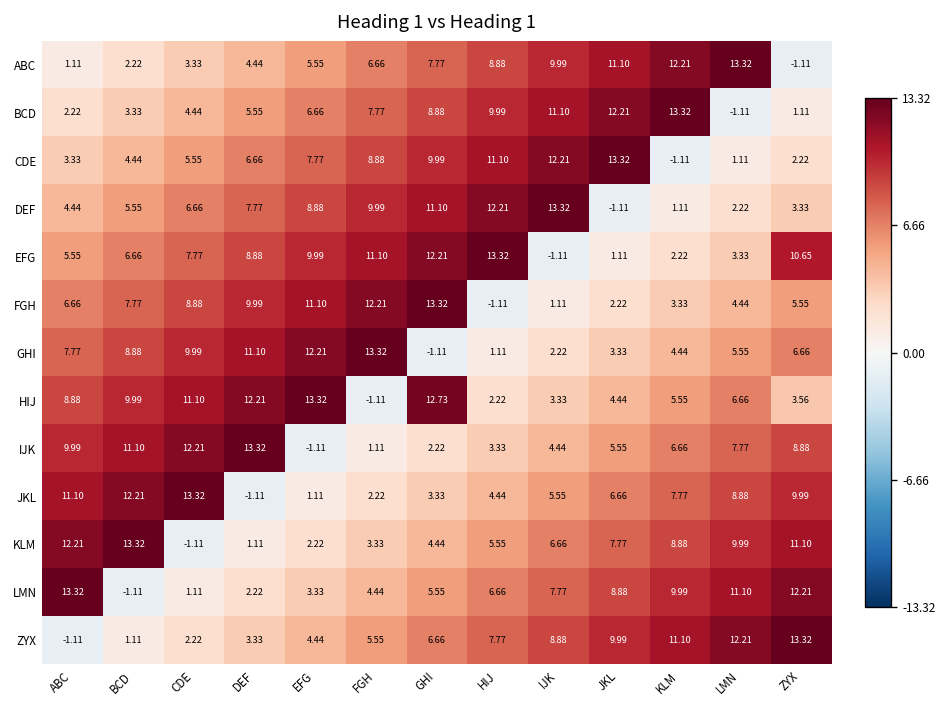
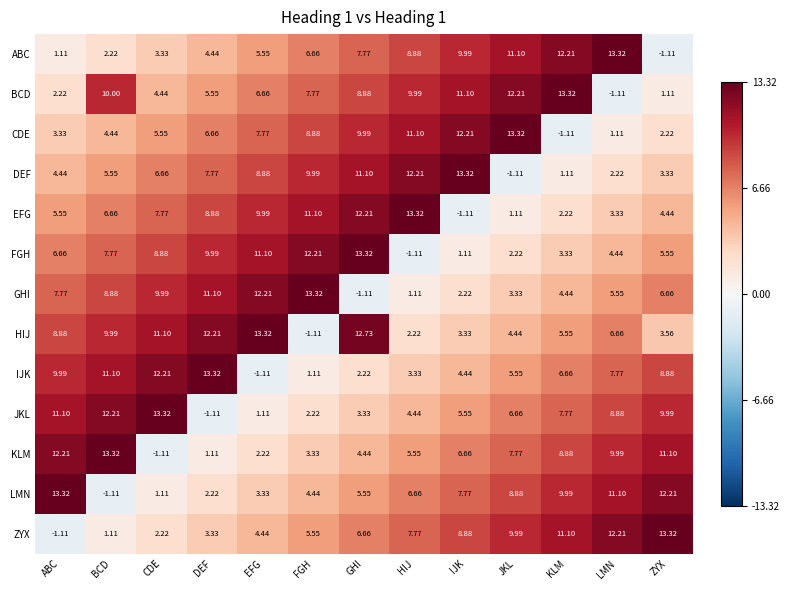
BCD, BCD: 3.33 -> 10.00
EFG, ZYX: 10.65 -> 4.44
